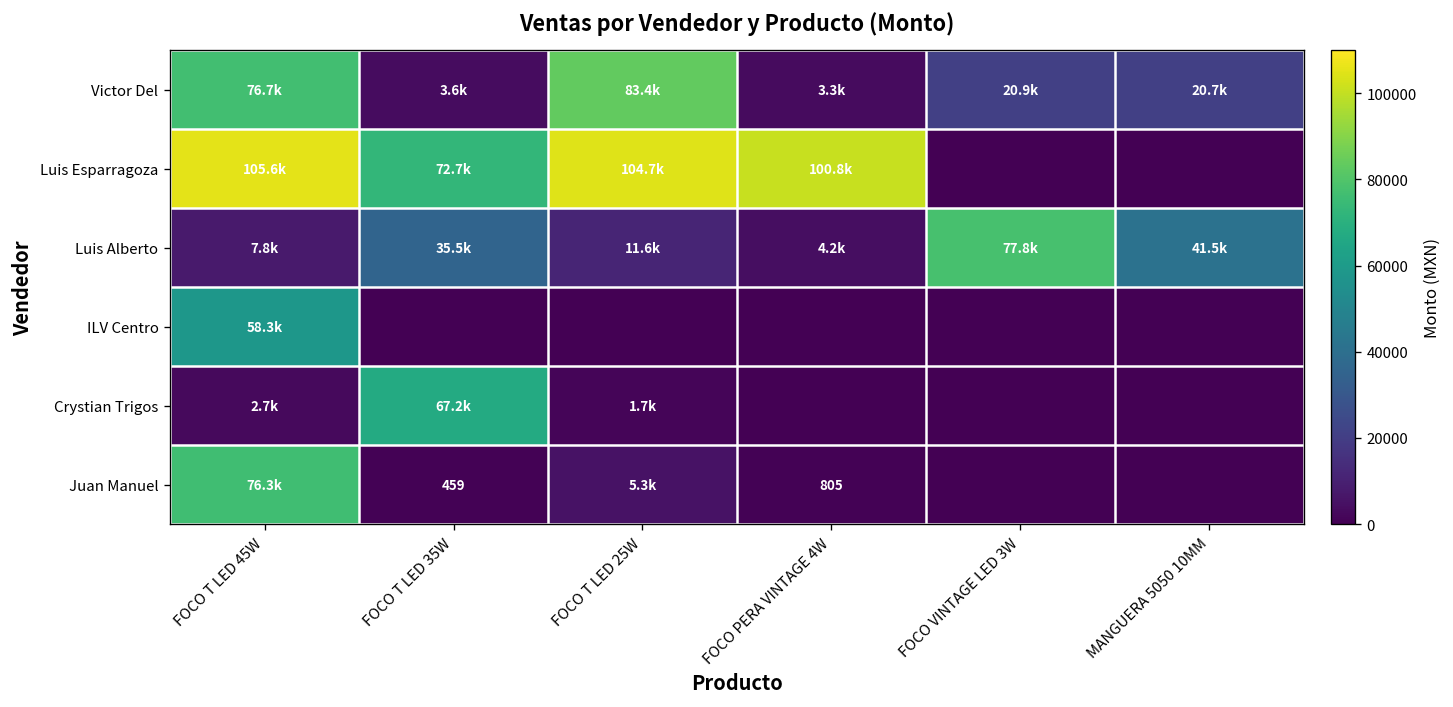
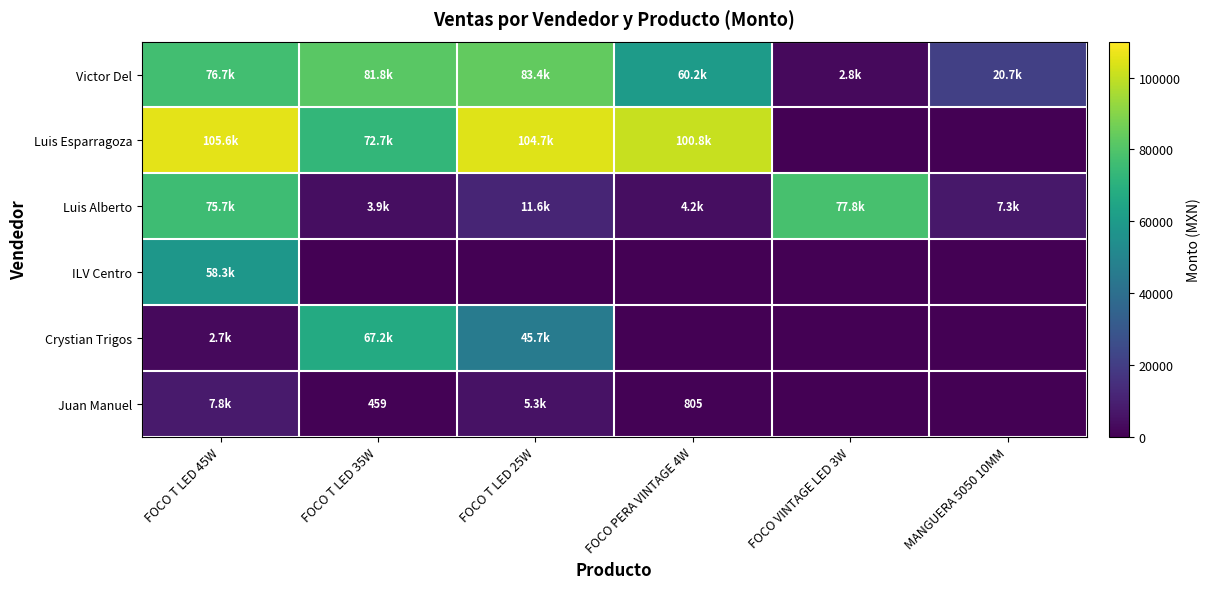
Victor Del, FOCO T LED 35W: 3.6k -> 81.8k
Victor Del, FOCO PERA VINTAGE 4W: 3.3k -> 60.2k
Victor Del, FOCO VINTAGE LED 3W: 20.9k -> 2.8k
Luis Alberto, FOCO T LED 45W: 7.8k -> 75.7k
Luis Alberto, FOCO T LED 35W: 35.5k -> 3.9k
Luis Alberto, MANGUERA 5050 10MM: 41.5k -> 7.3k
Crystian Trigos, FOCO T LED 25W: 1.7k -> 45.7k
Juan Manuel, FOCO T LED 45W: 76.3k -> 7.8k
